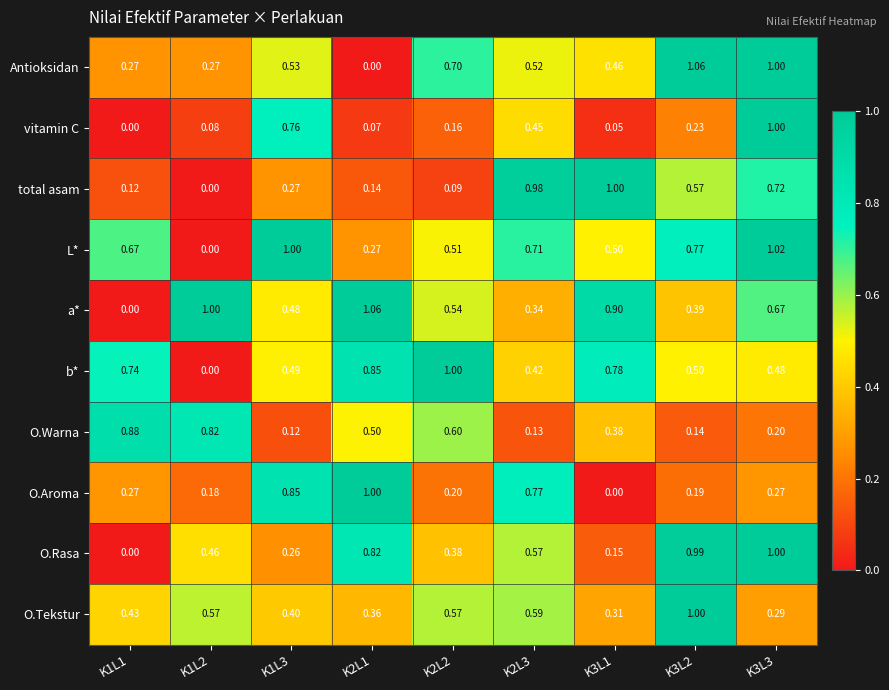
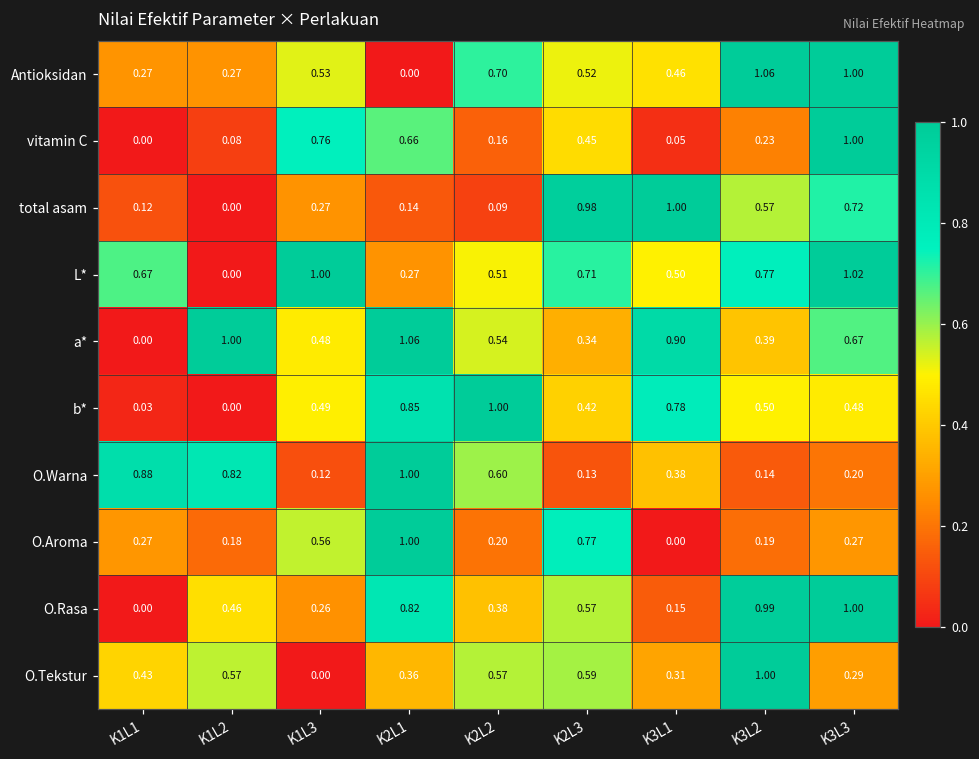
vitamin C, K2L1: 0.07 -> 0.66
b*, K1L1: 0.74 -> 0.03
O.Warna, K2L1: 0.50 -> 1.00
O.Aroma, K1L3: 0.85 -> 0.56
O.Tekstur, K1L3: 0.40 -> 0.00
